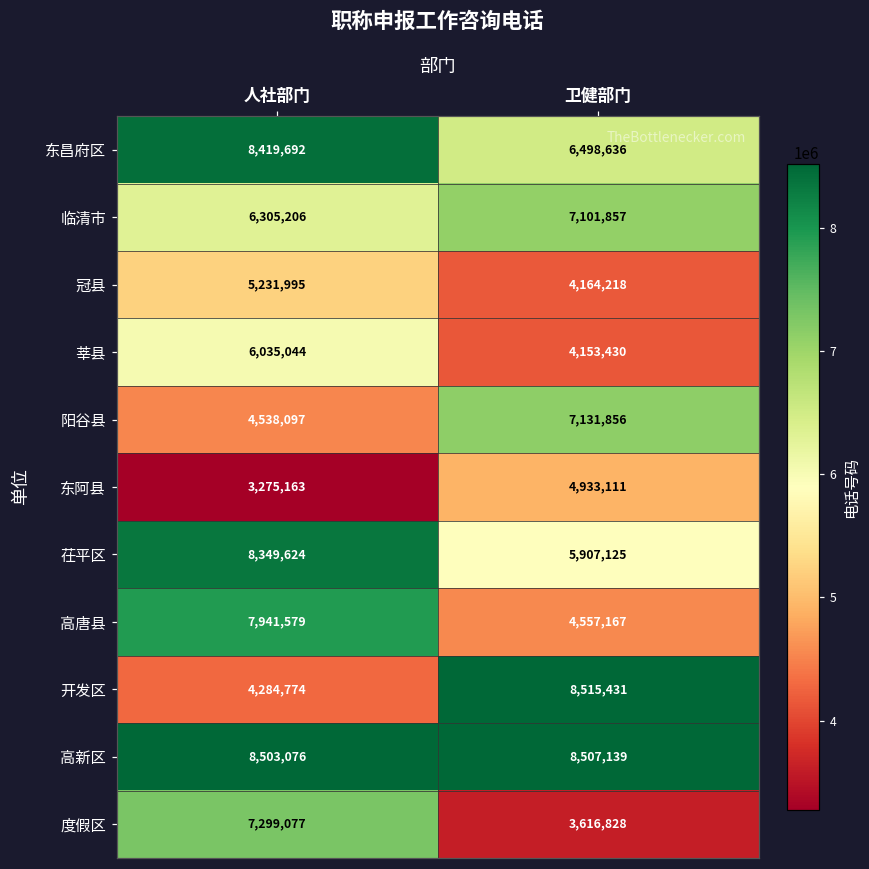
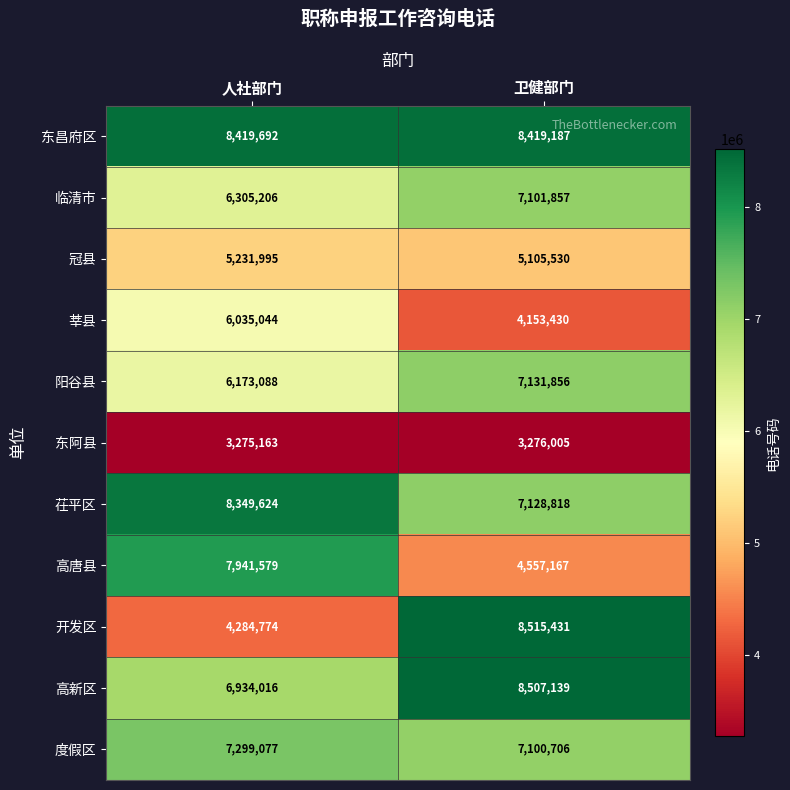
东昌府区, 卫健部门: 6,498,636 -> 8,419,187
冠县, 卫健部门: 4,164,218 -> 5,105,530
阳谷县, 人社部门: 4,538,097 -> 6,173,088
东阿县, 卫健部门: 4,933,111 -> 3,276,005
茌平区, 卫健部门: 5,907,125 -> 7,128,818
高新区, 人社部门: 8,503,076 -> 6,934,016
度假区, 卫健部门: 3,616,828 -> 7,100,706
